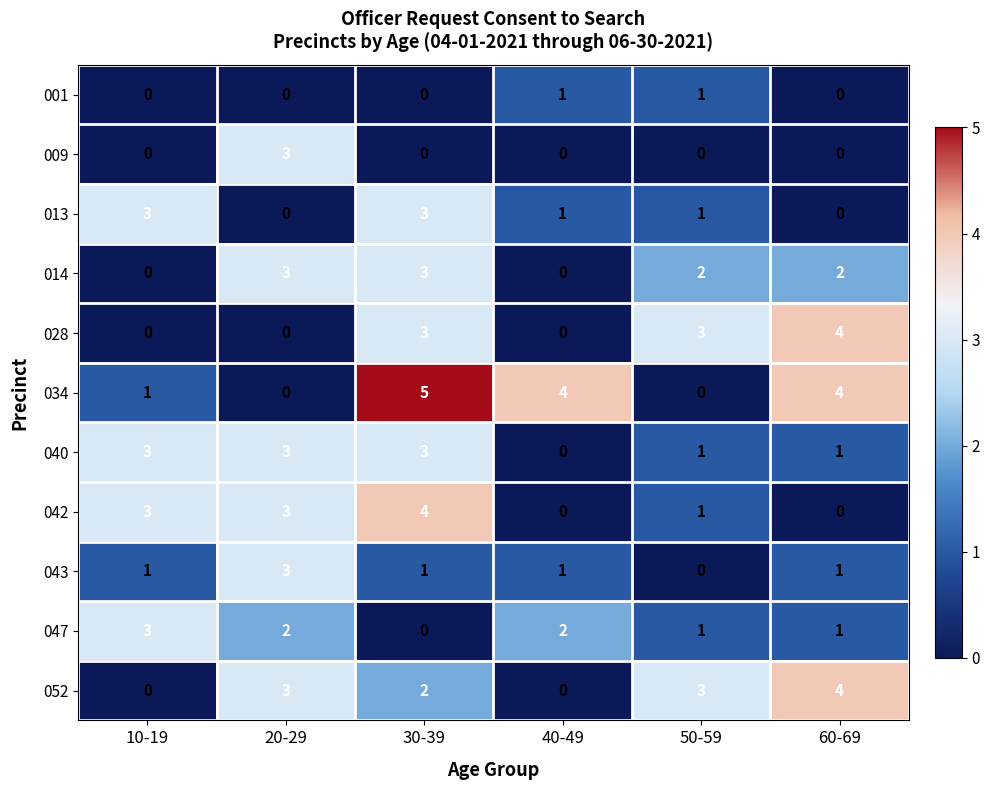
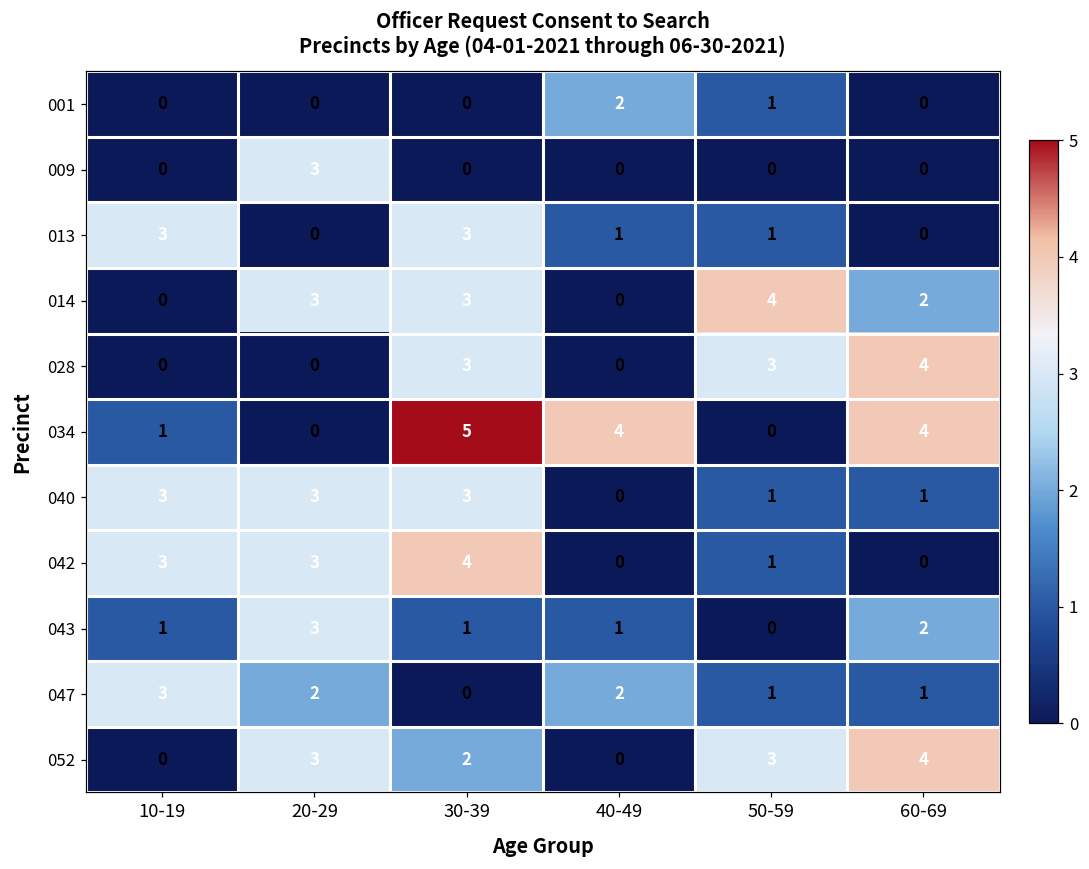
001, 40-49: 1 -> 2
014, 50-59: 2 -> 4
043, 60-69: 1 -> 2
